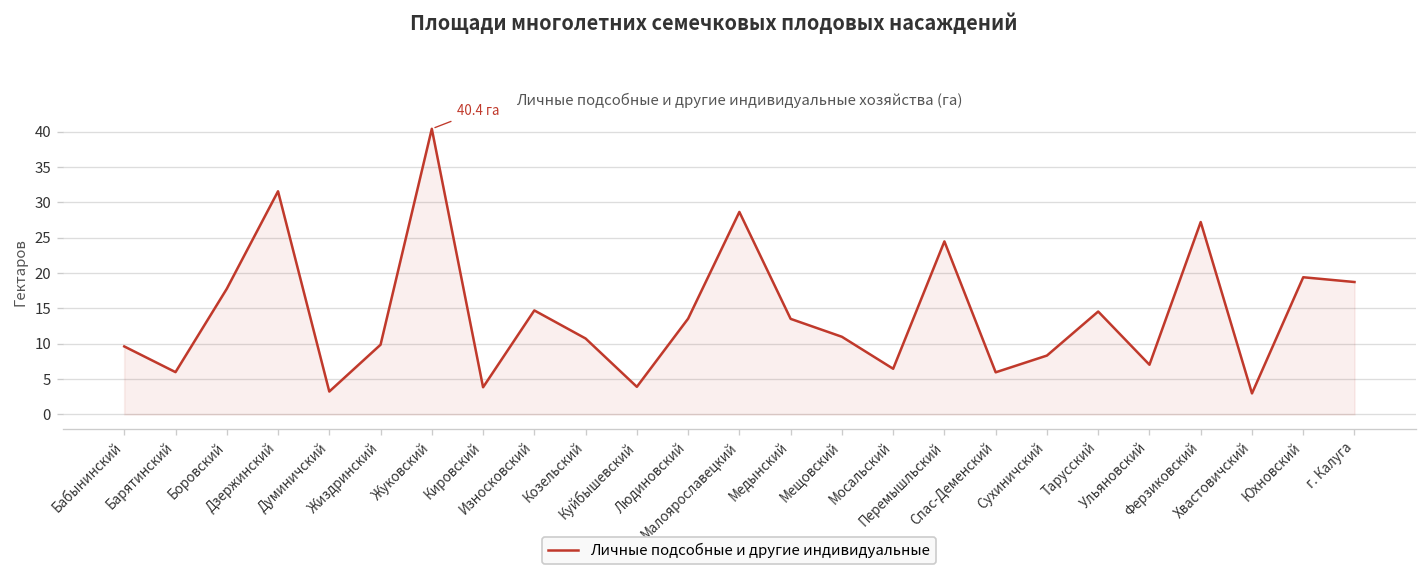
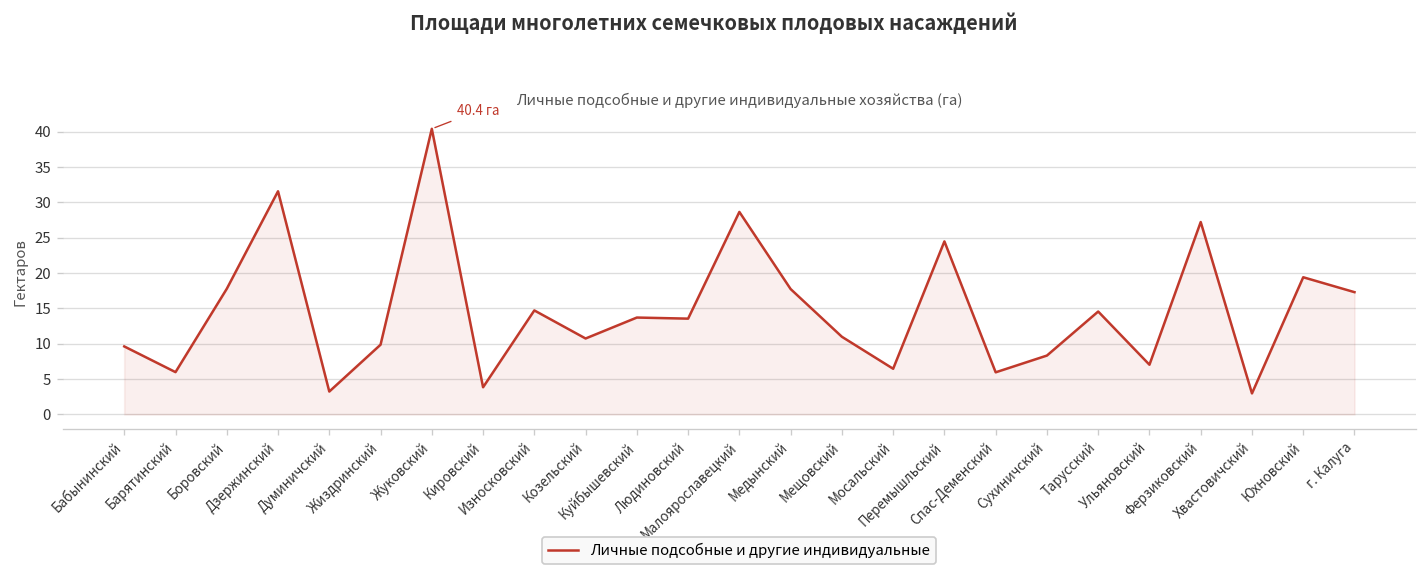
Куйбышевский: 4 -> 14
Медынский: 14 -> 18
г. Калуга: 19 -> 17
